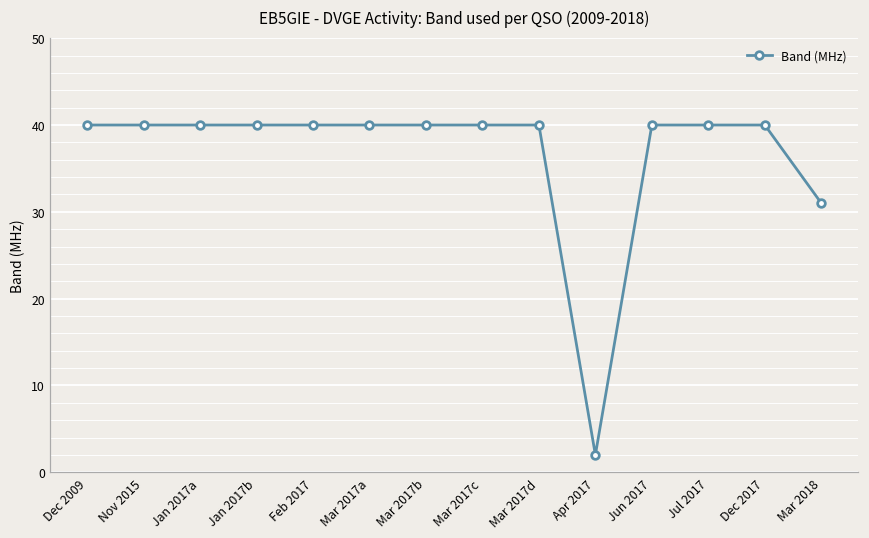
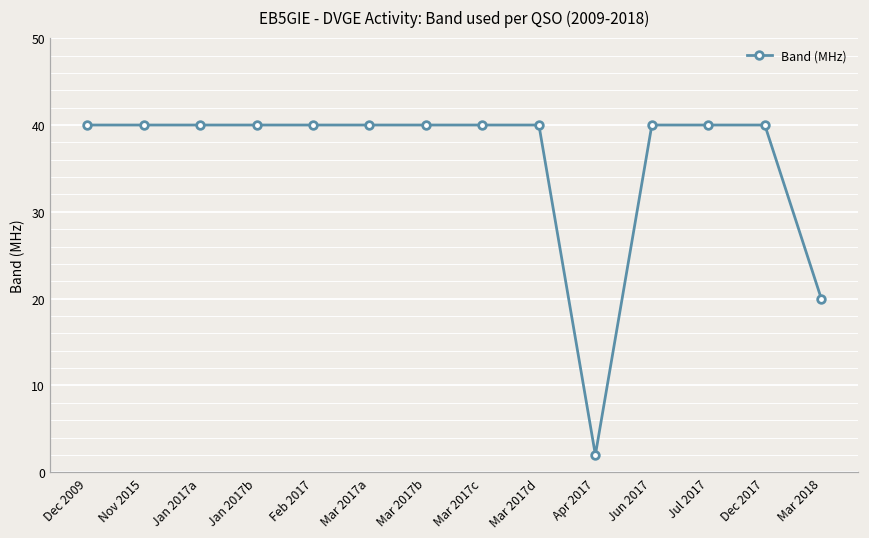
Mar 2018: 31 -> 20
